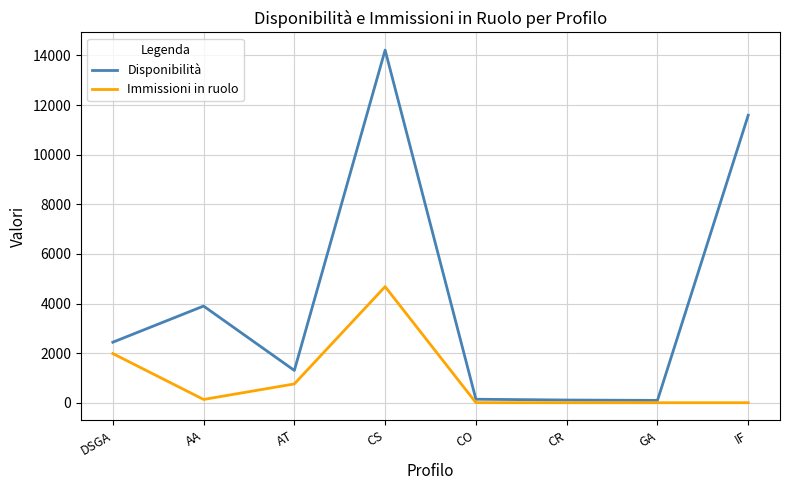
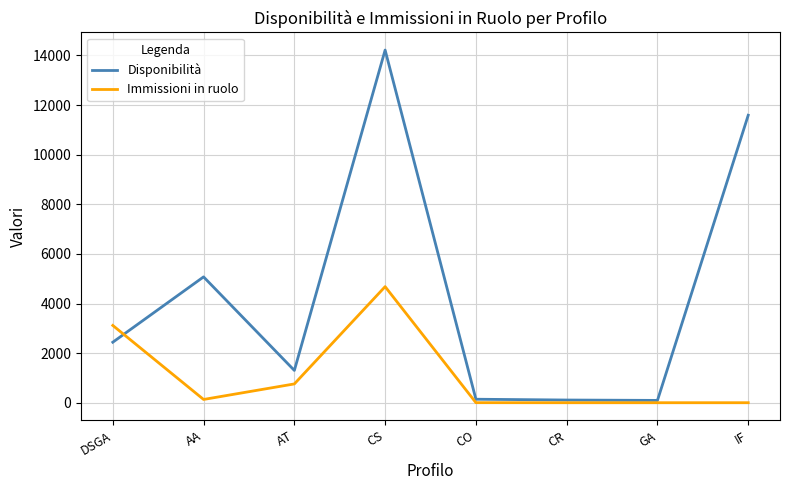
Immissioni in ruolo, DSGA: 2000 -> 3100
Disponibilità, AA: 3900 -> 5100
